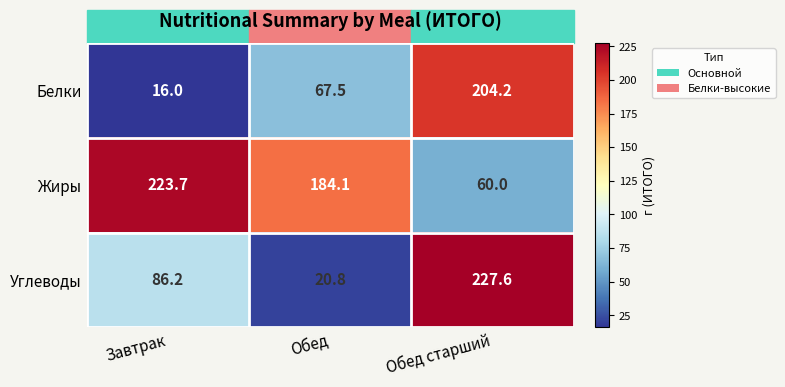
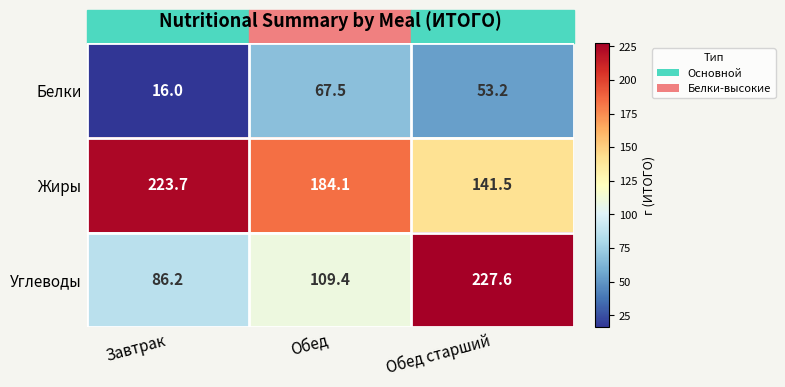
Белки, Обед старший: 204.2 -> 53.2
Жиры, Обед старший: 60.0 -> 141.5
Углеводы, Обед: 20.8 -> 109.4
